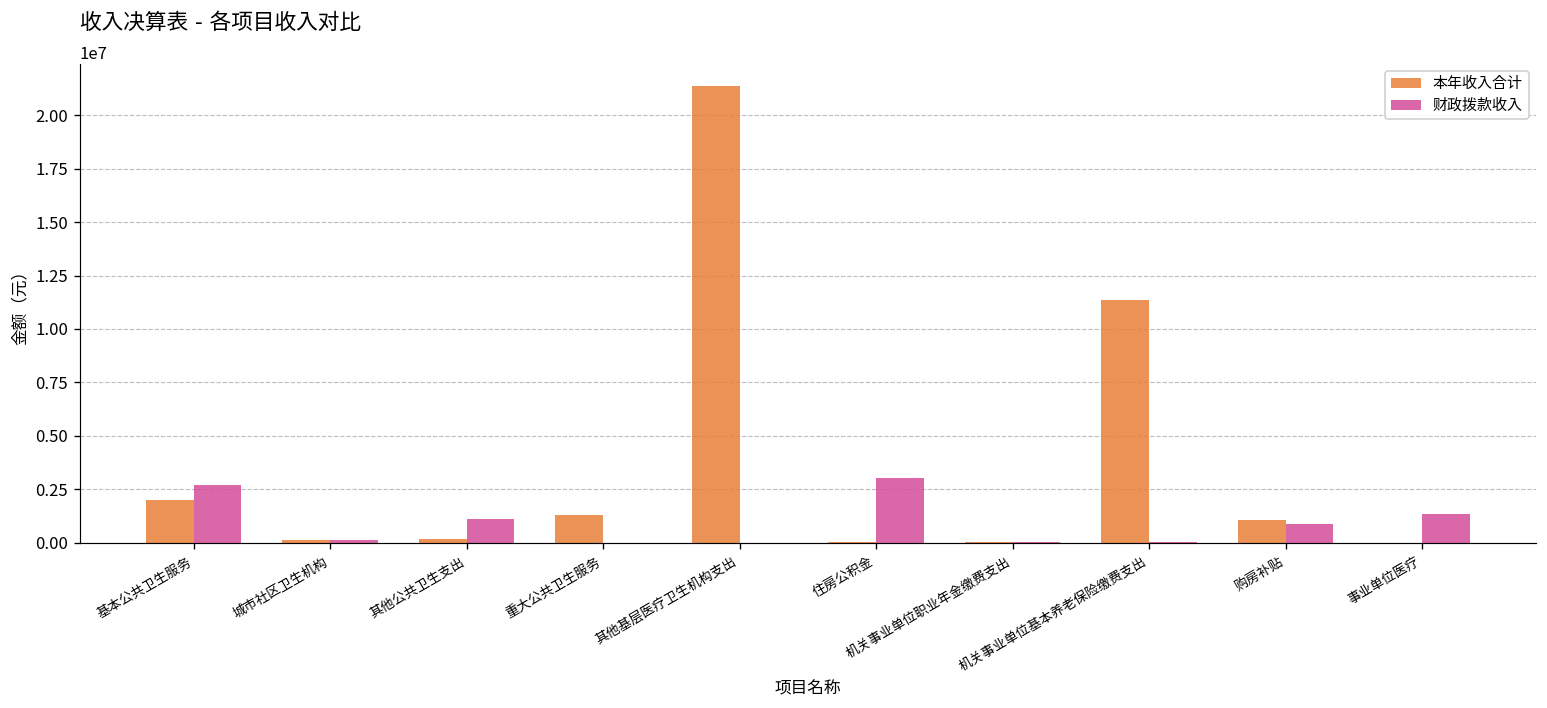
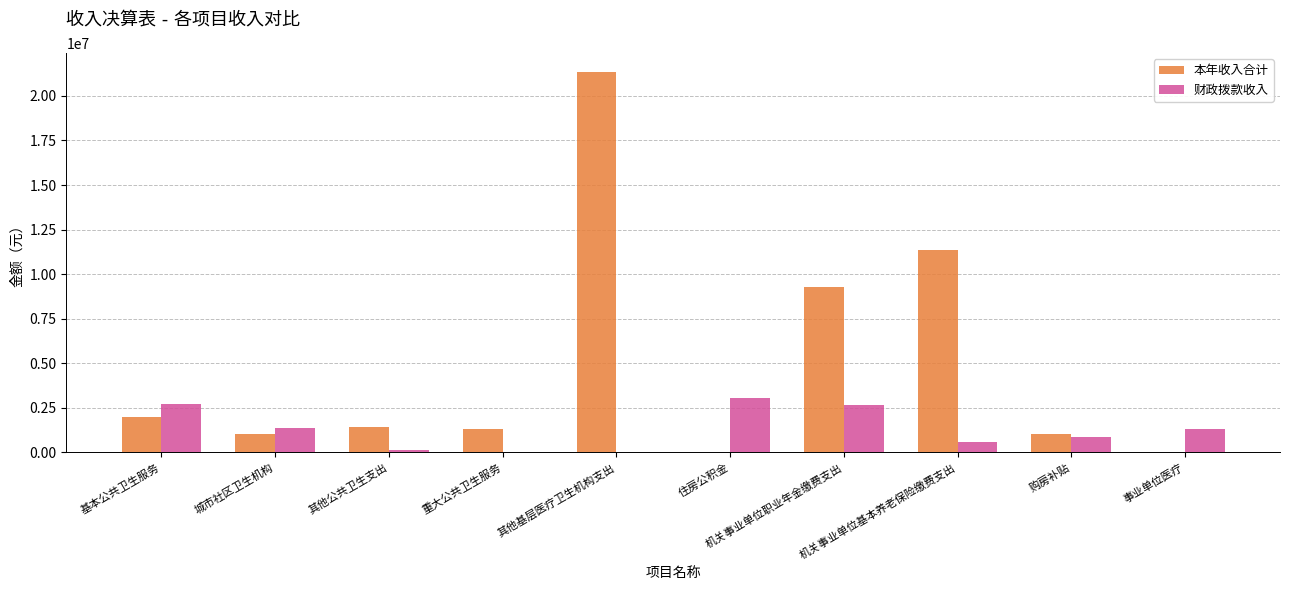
本年收入合计, 城市社区卫生机构: 100000 -> 1000000
财政拨款收入, 城市社区卫生机构: 100000 -> 1300000
本年收入合计, 其他公共卫生支出: 200000 -> 1400000
财政拨款收入, 其他公共卫生支出: 1100000 -> 200000
本年收入合计, 机关事业单位职业年金缴费支出: 0 -> 9300000
财政拨款收入, 机关事业单位职业年金缴费支出: 0 -> 2600000
财政拨款收入, 机关事业单位基本养老保险缴费支出: 0 -> 600000
